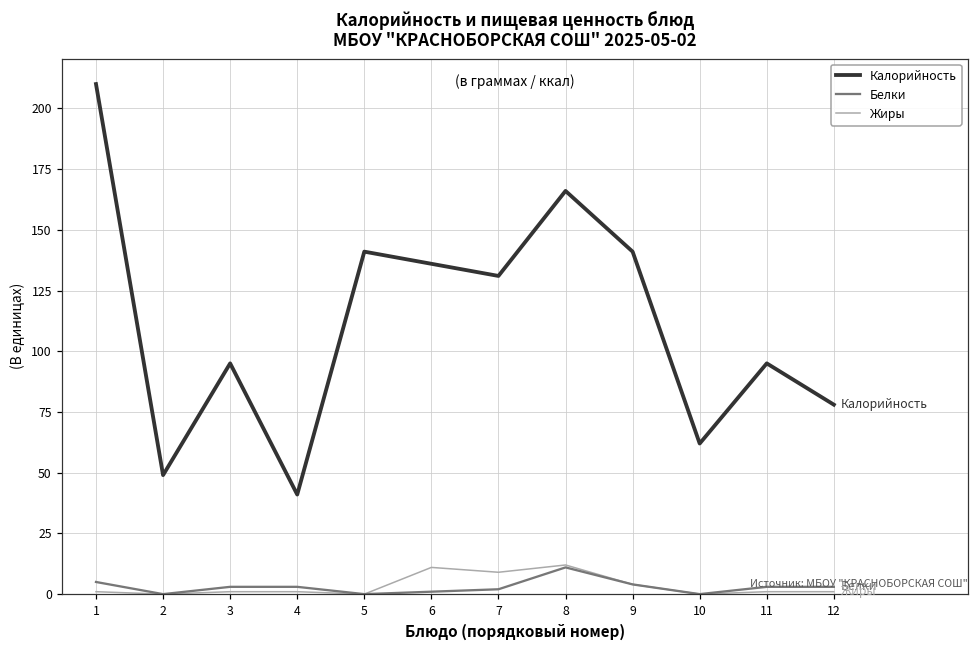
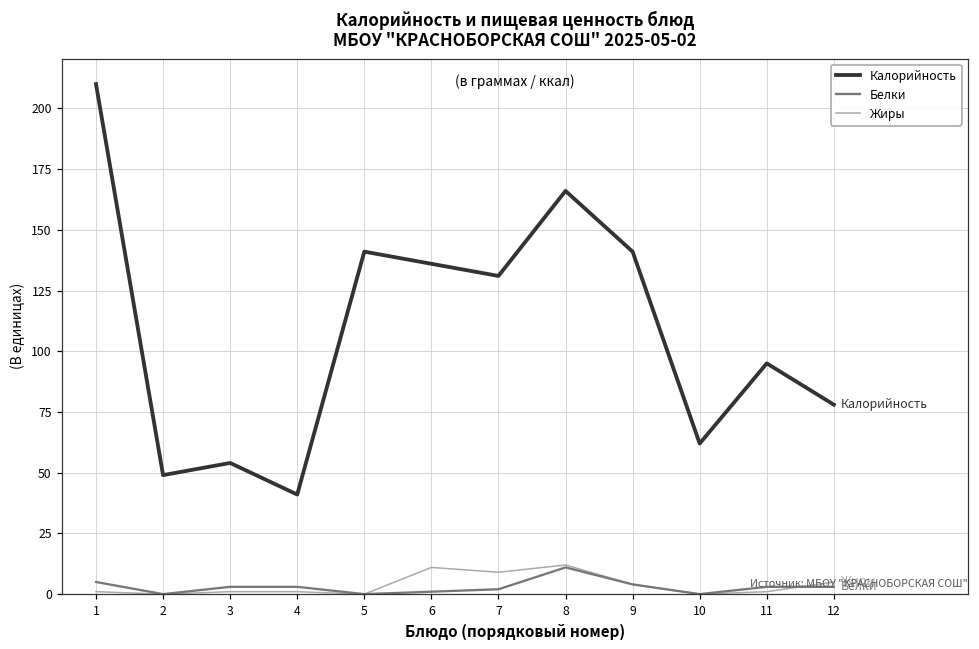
Калорийность, 3: 95 -> 54
Жиры, 12: 1 -> 5
